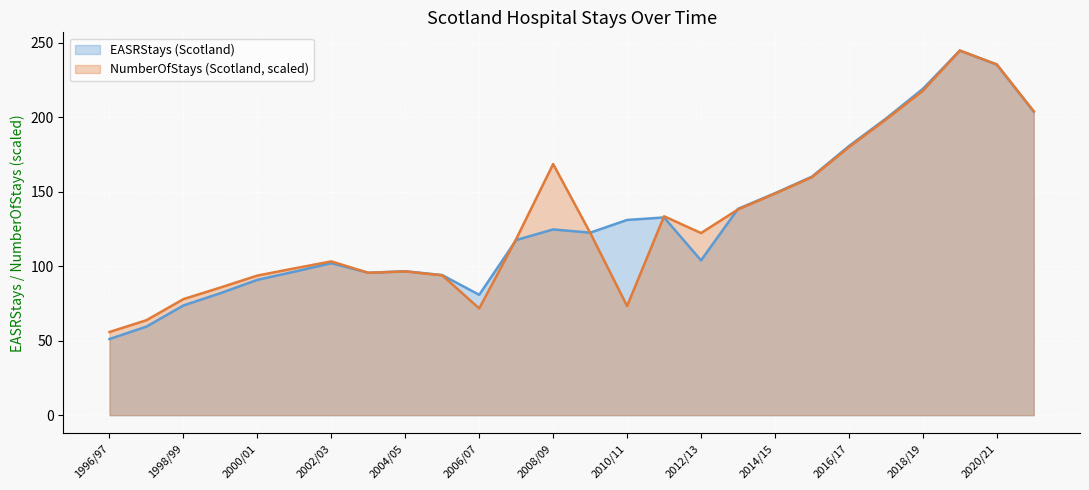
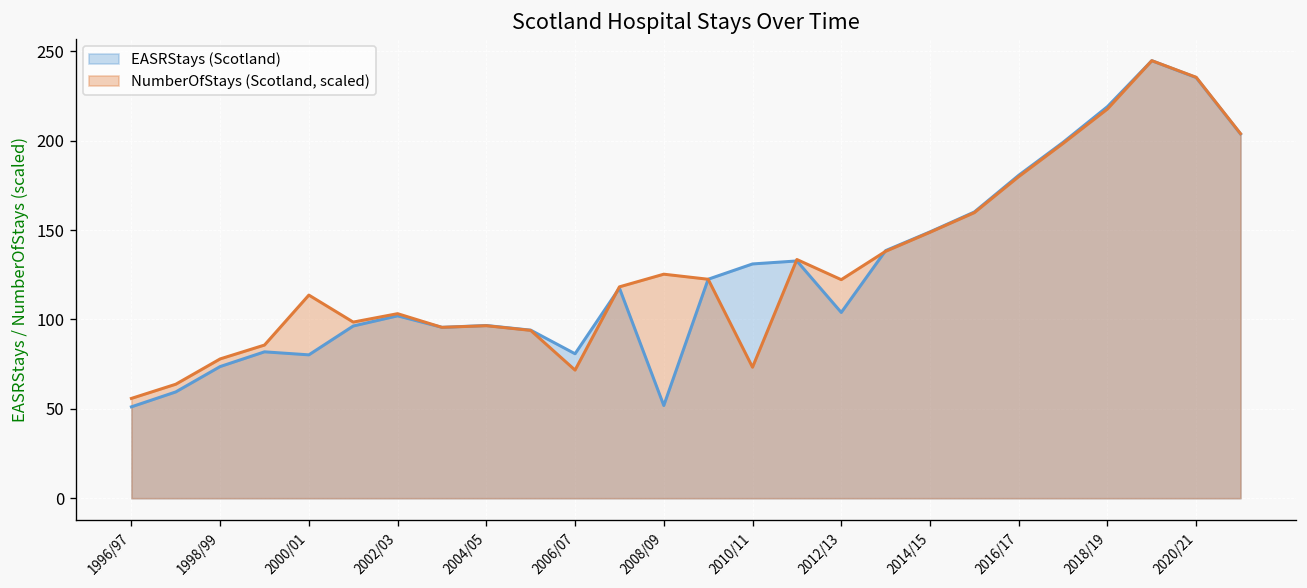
EASRStays (Scotland), 2000/01: 91 -> 80
NumberOfStays (Scotland, scaled), 2000/01: 94 -> 114
EASRStays (Scotland), 2008/09: 125 -> 52
NumberOfStays (Scotland, scaled), 2008/09: 169 -> 125
